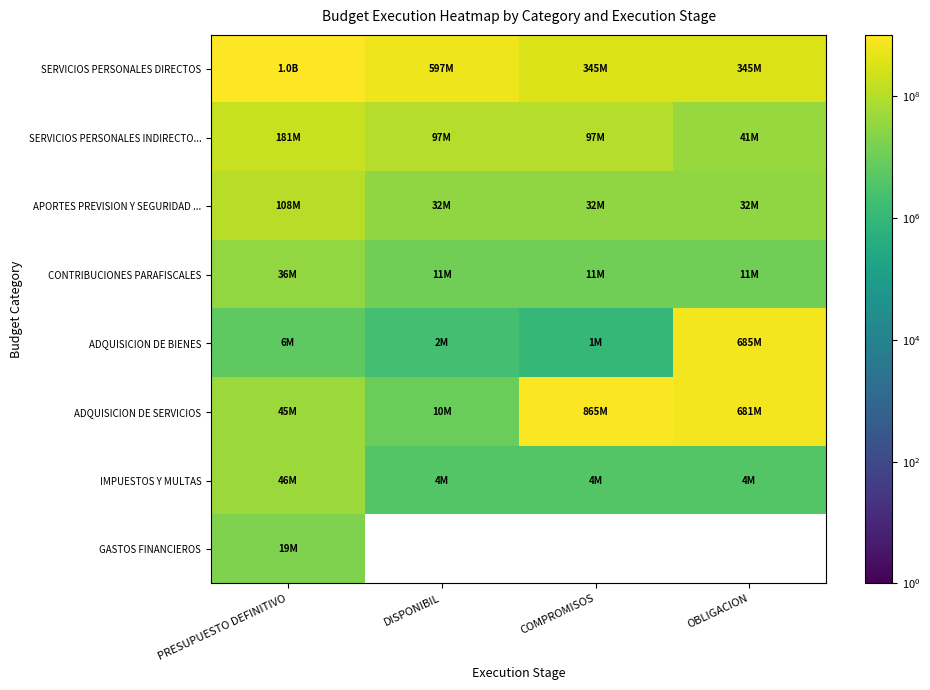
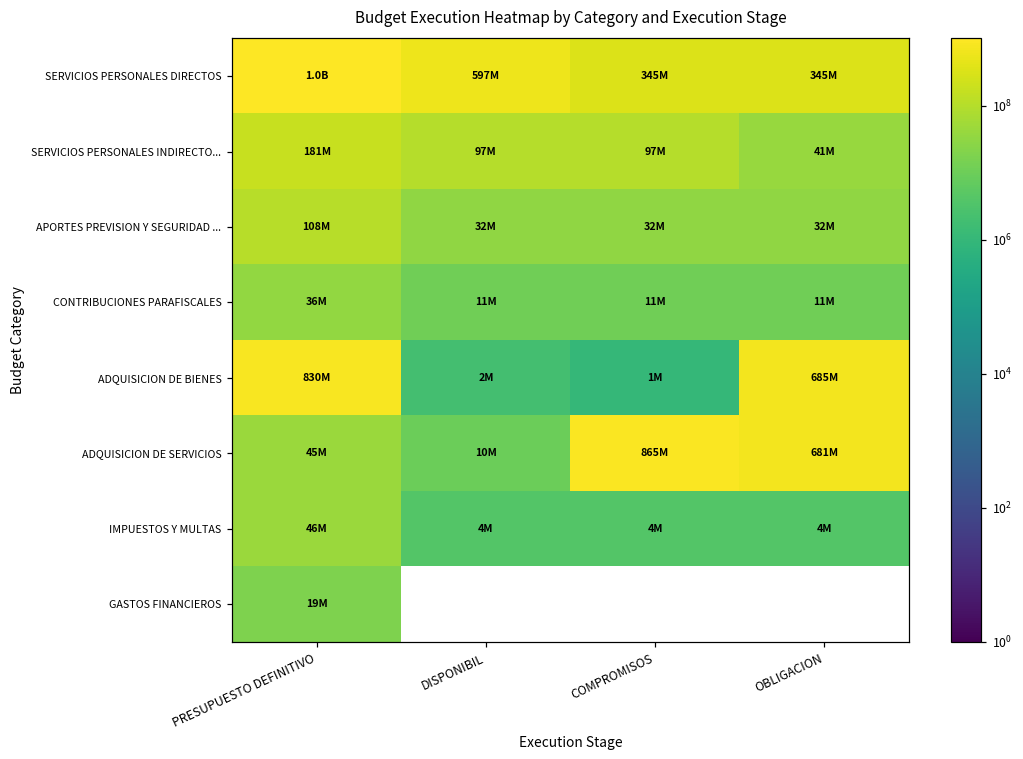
ADQUISICION DE BIENES, PRESUPUESTO DEFINITIVO: 6M -> 830M
